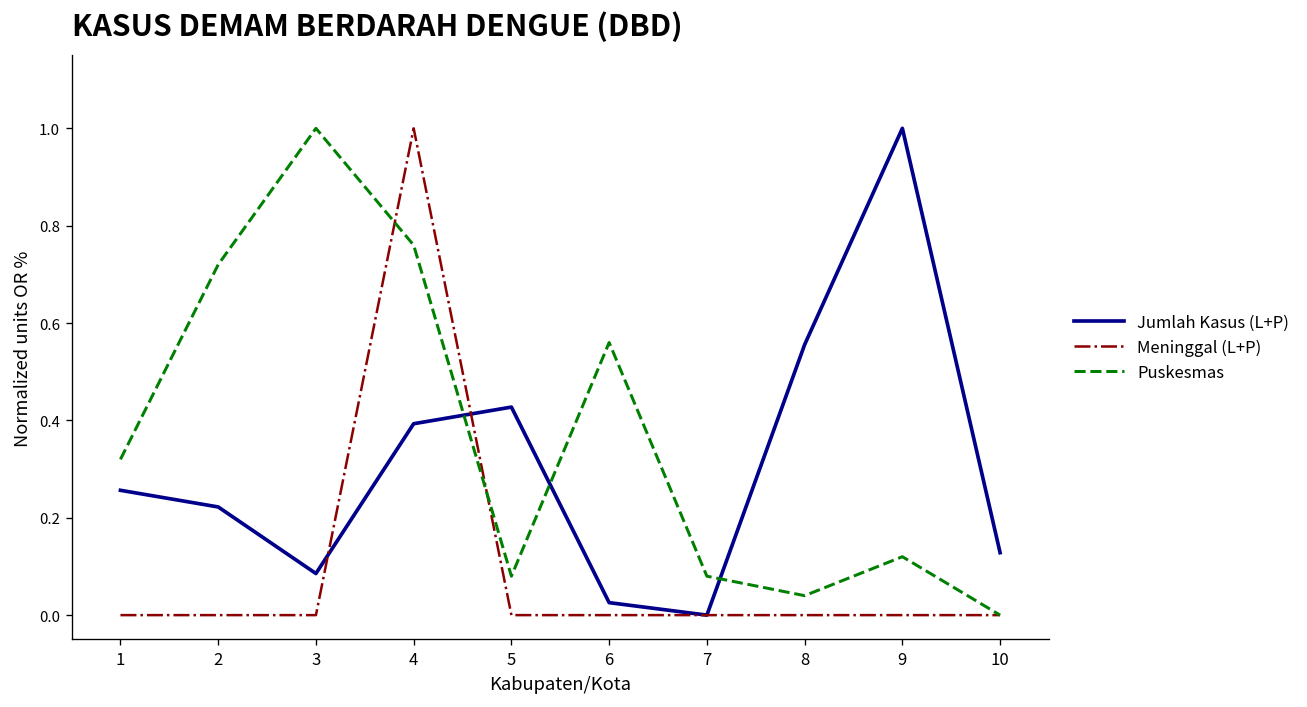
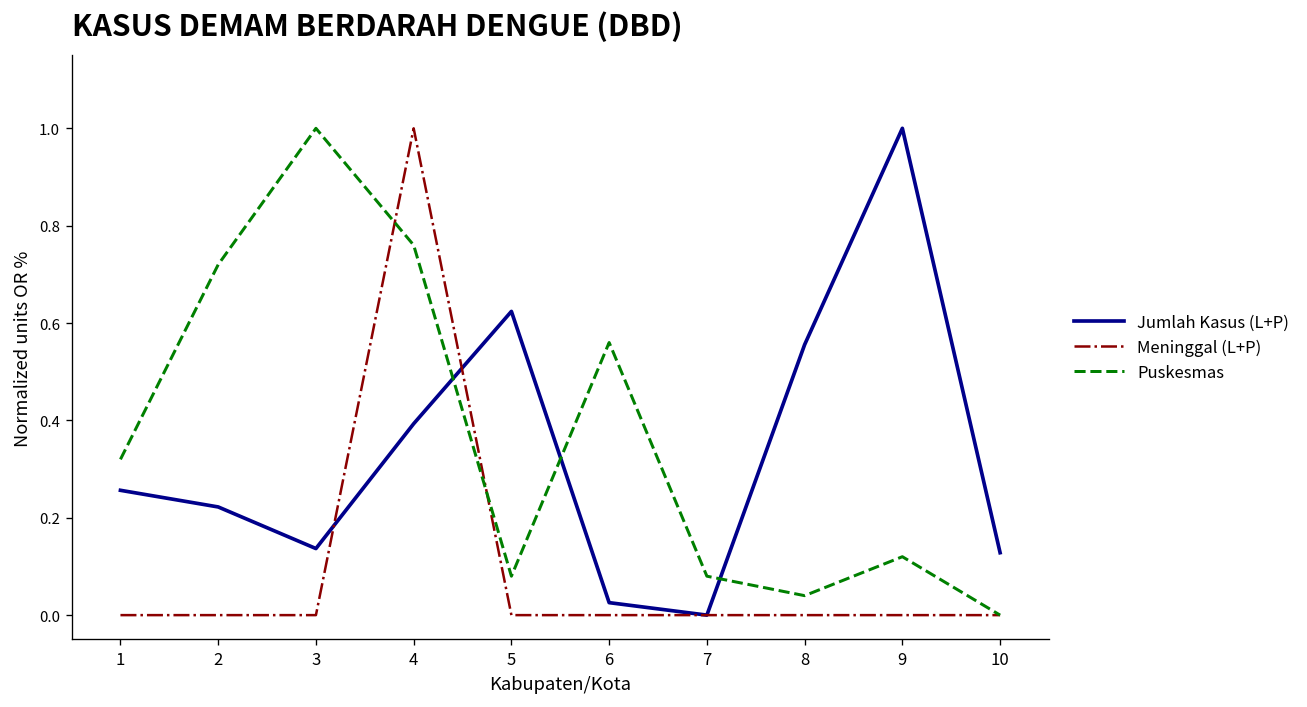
Jumlah Kasus (L+P), 3: 0.09 -> 0.14
Jumlah Kasus (L+P), 5: 0.43 -> 0.62
